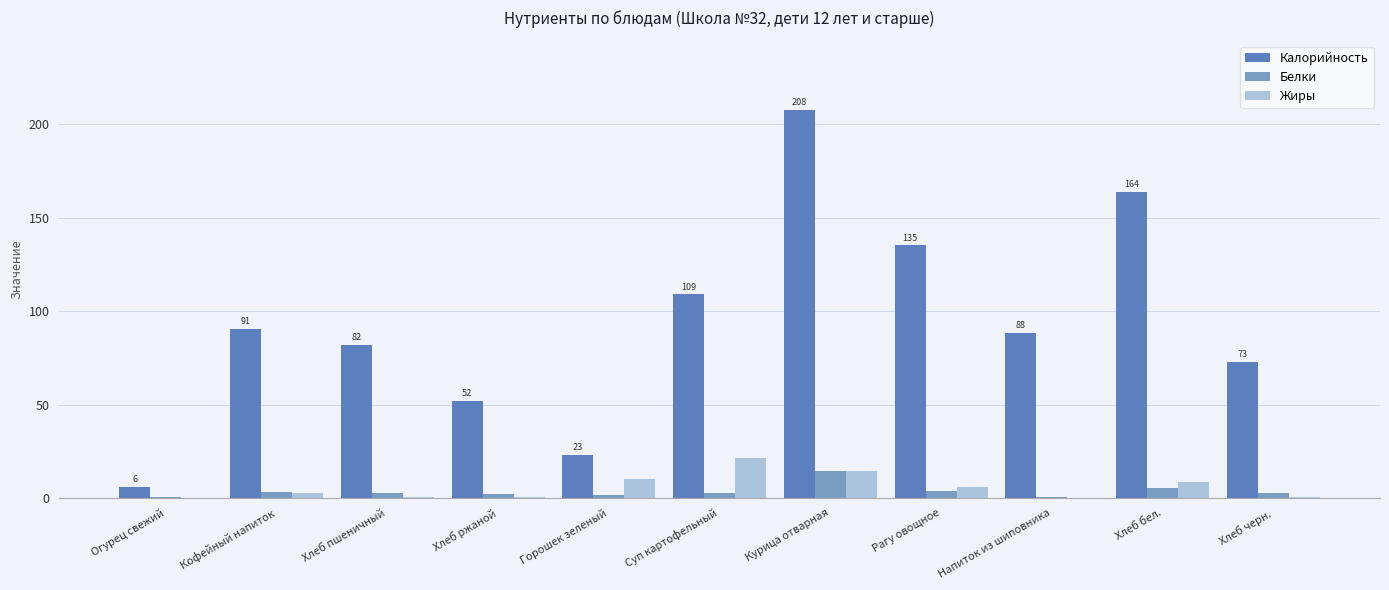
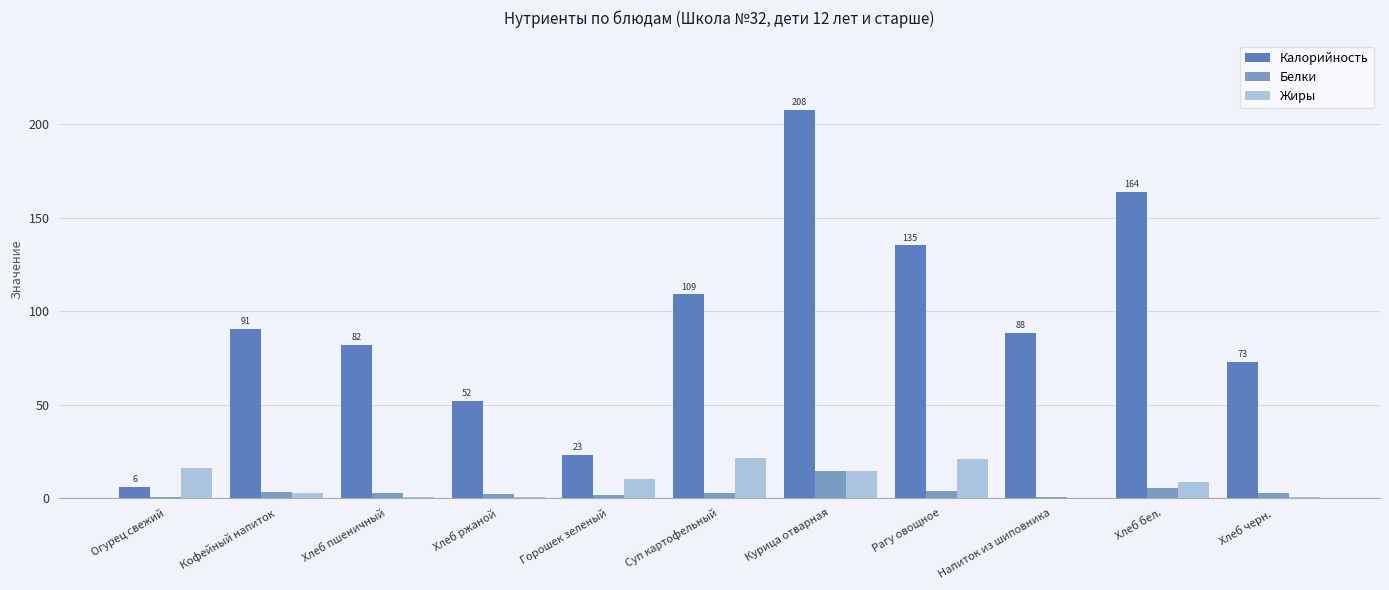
Жиры, Огурец свежий: 0 -> 16
Жиры, Рагу овощное: 6 -> 21
